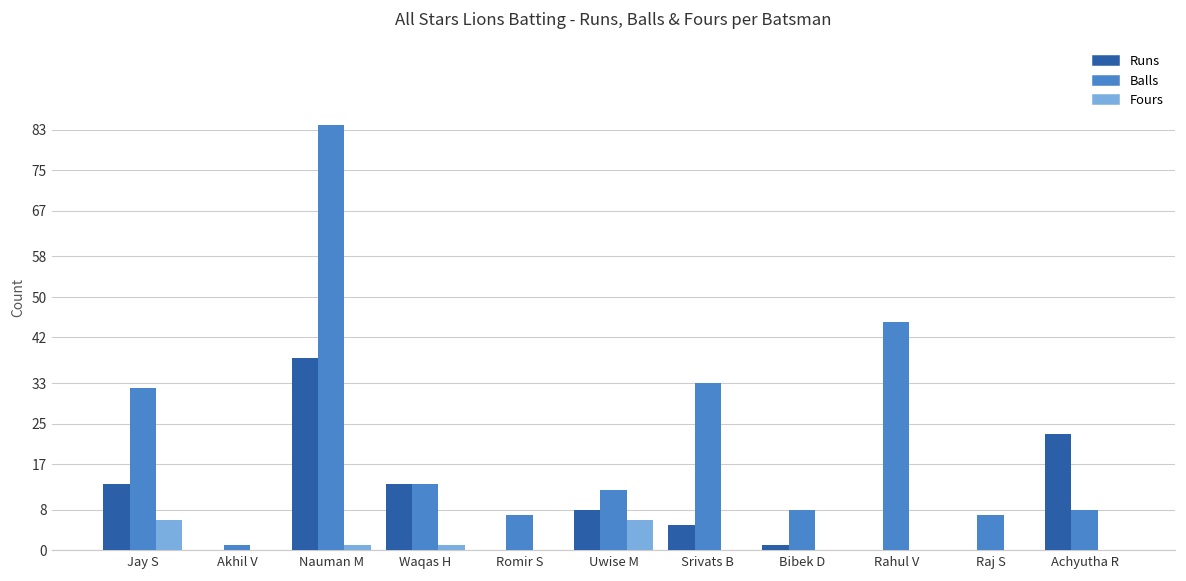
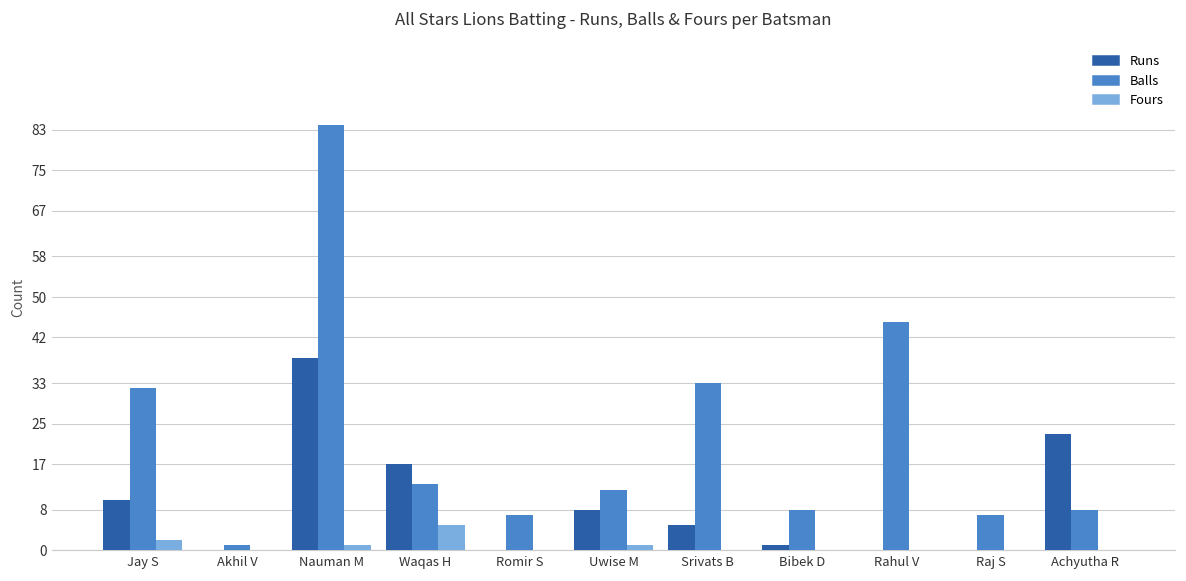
Runs, Jay S: 13 -> 10
Fours, Jay S: 6 -> 2
Runs, Waqas H: 13 -> 17
Fours, Waqas H: 1 -> 5
Fours, Uwise M: 6 -> 1
